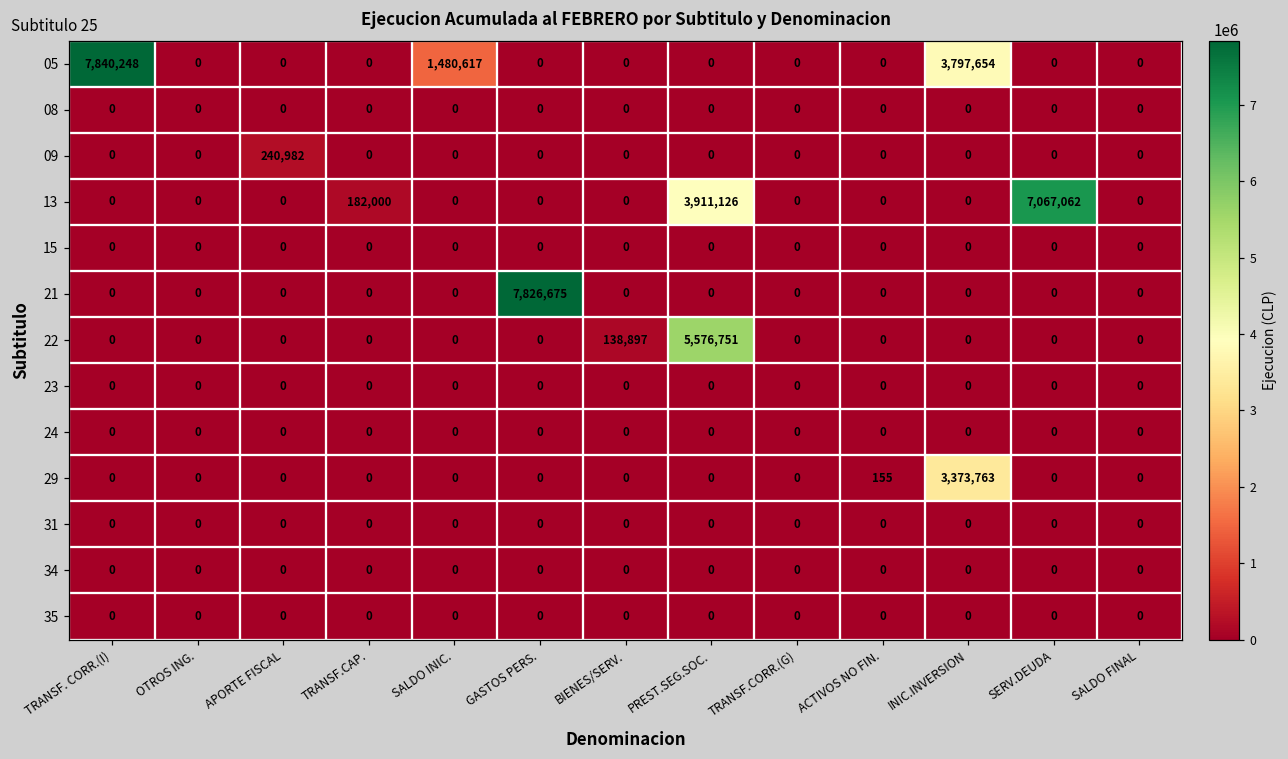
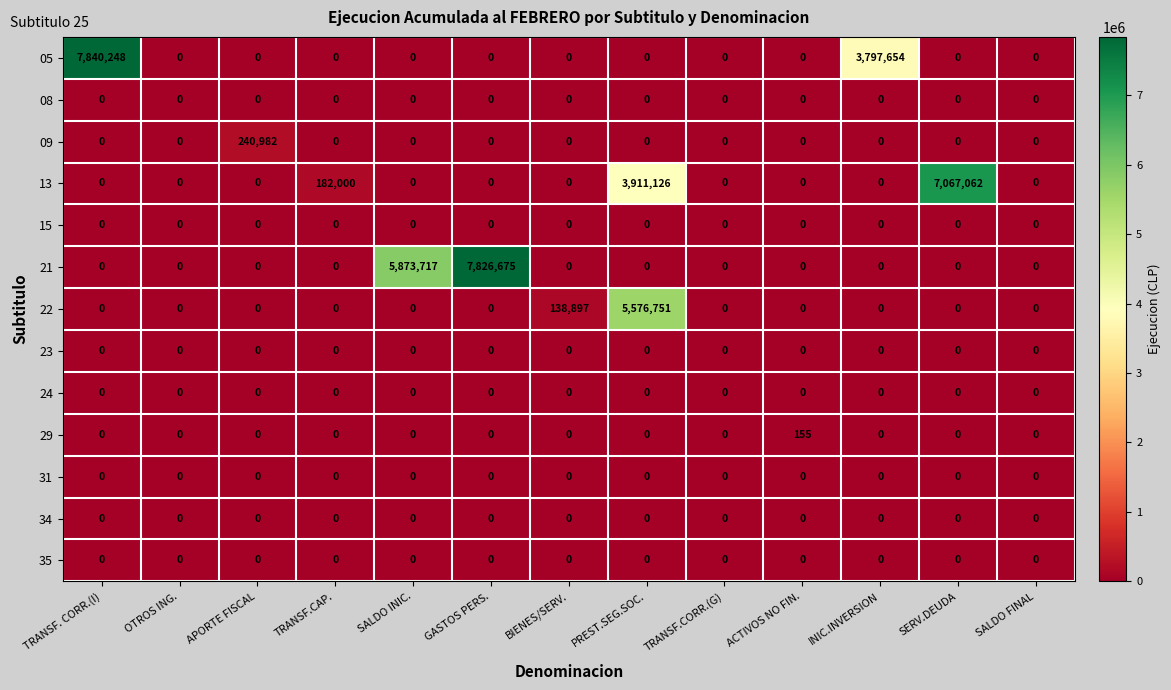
05, SALDO INIC.: 1,480,617 -> 0
21, SALDO INIC.: 0 -> 5,873,717
29, INIC.INVERSION: 3,373,763 -> 0
